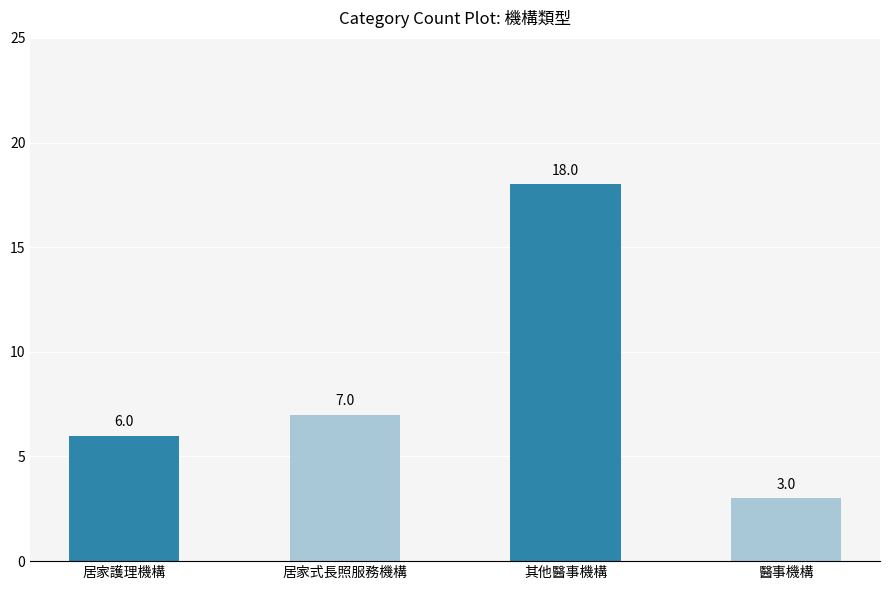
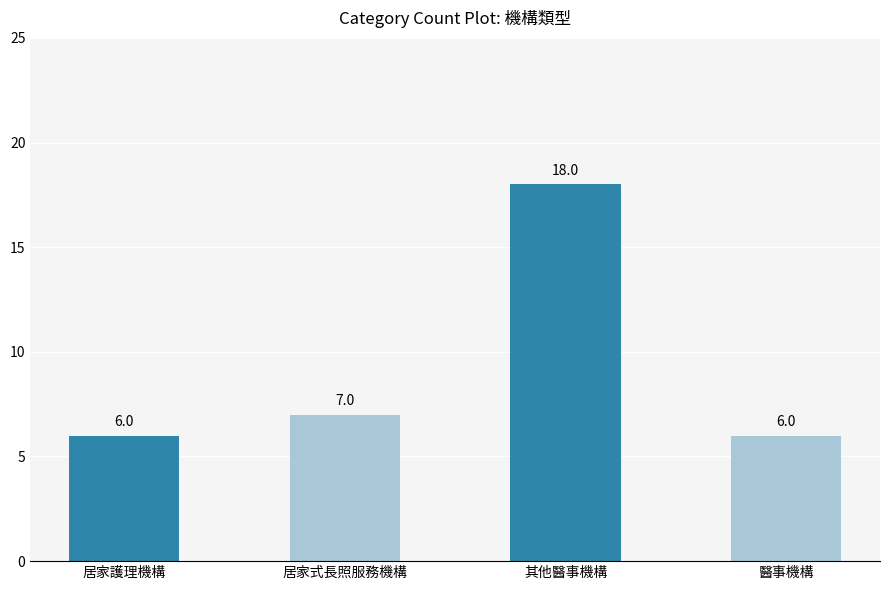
醫事機構: 3.0 -> 6.0
